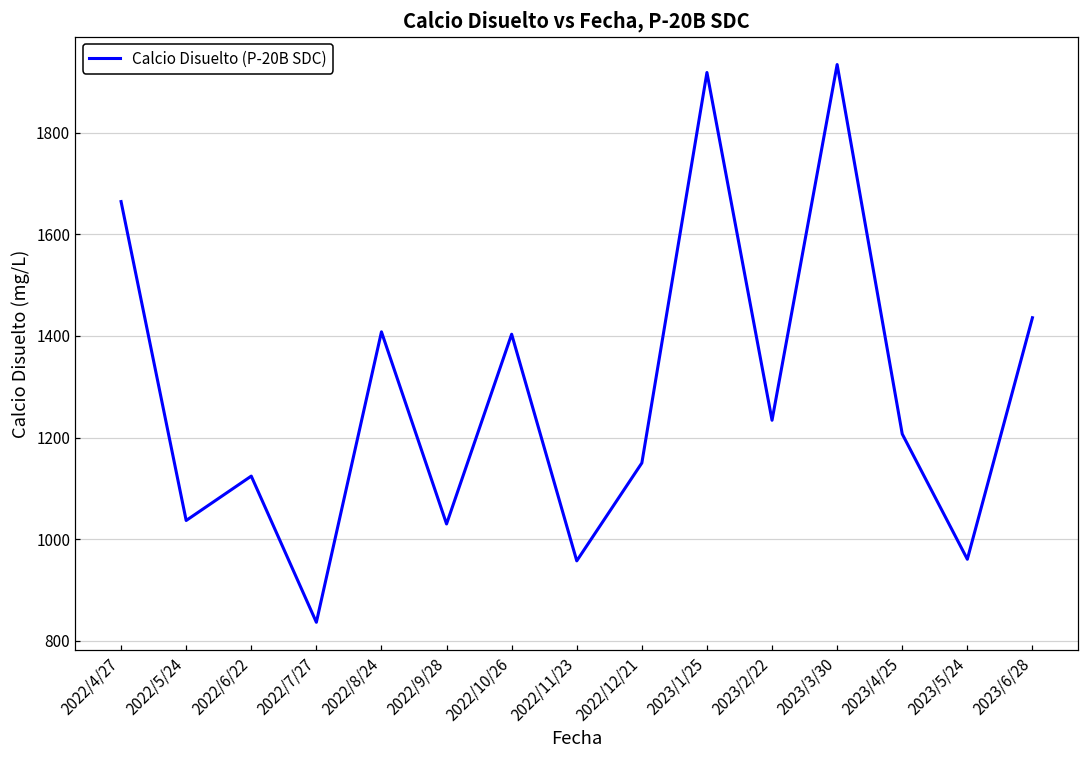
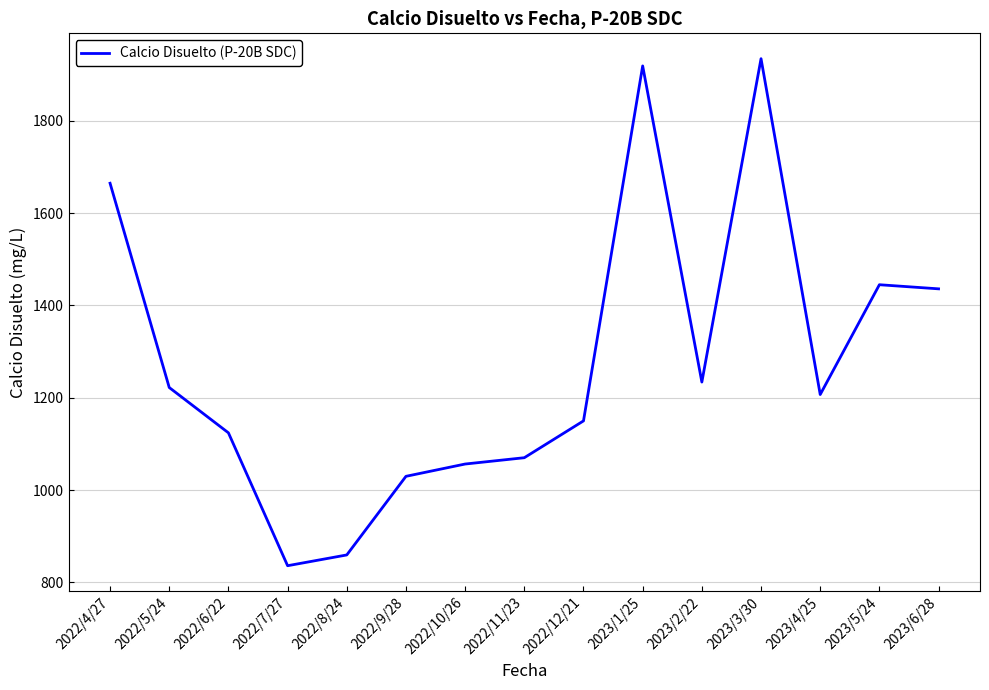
2022/5/24: 1040 -> 1220
2022/8/24: 1410 -> 860
2022/10/26: 1400 -> 1060
2022/11/23: 960 -> 1070
2023/5/24: 960 -> 1440
